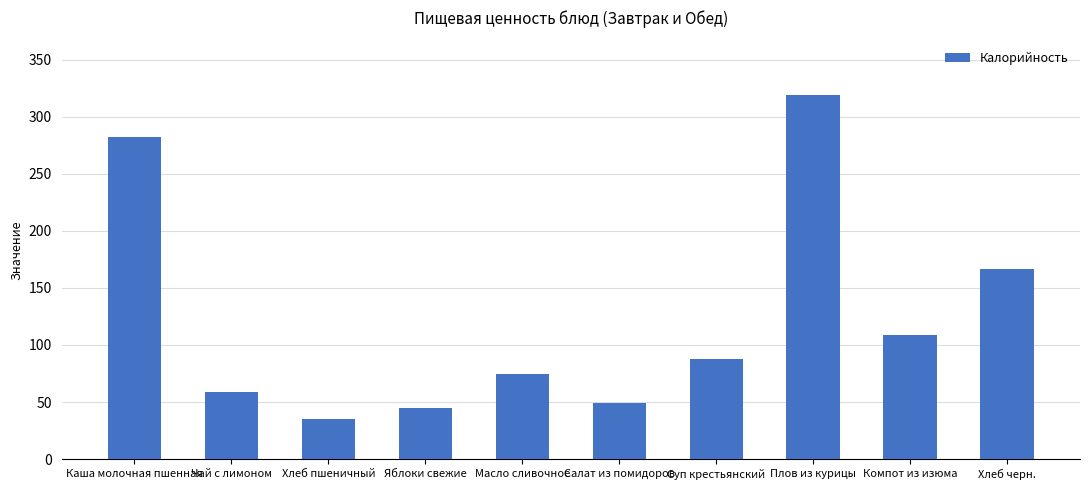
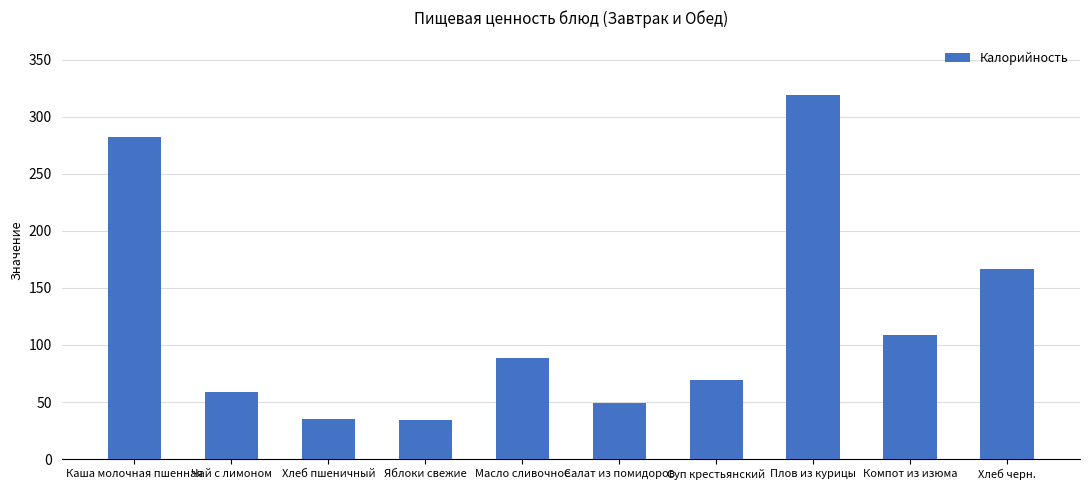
Яблоки свежие: 45 -> 34
Масло сливочное: 75 -> 89
Суп крестьянский: 88 -> 69
